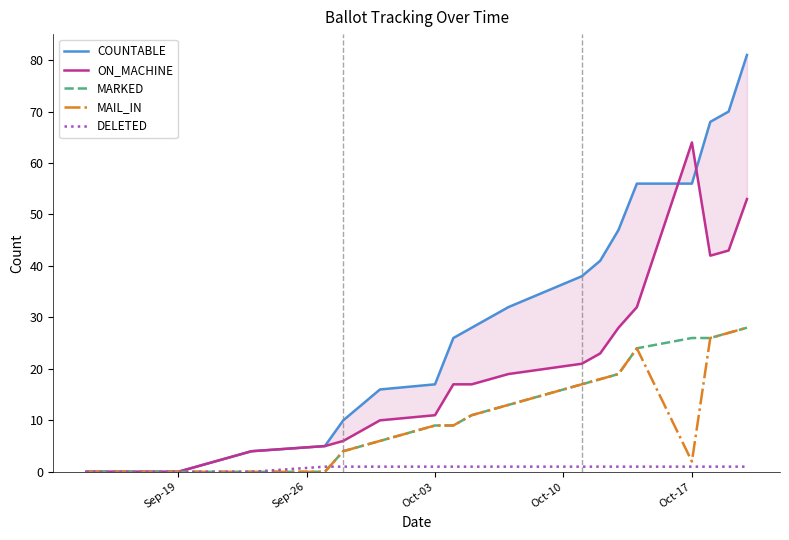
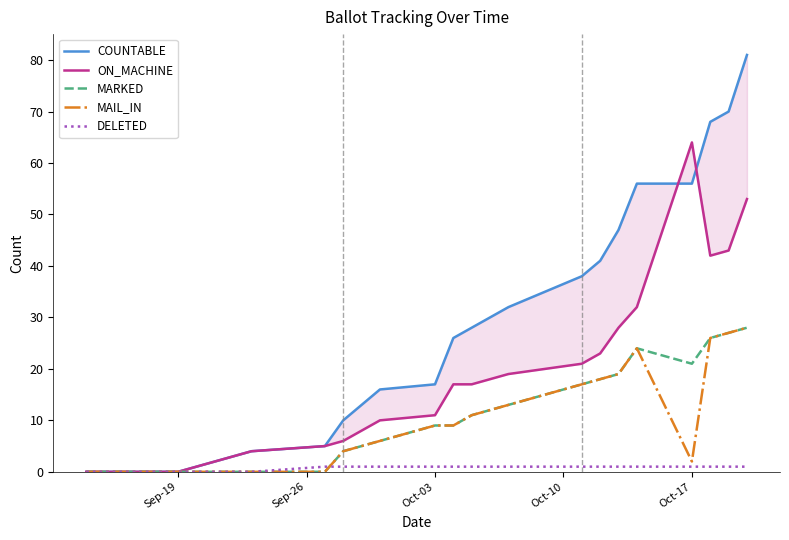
MARKED, Oct-17: 26 -> 21
